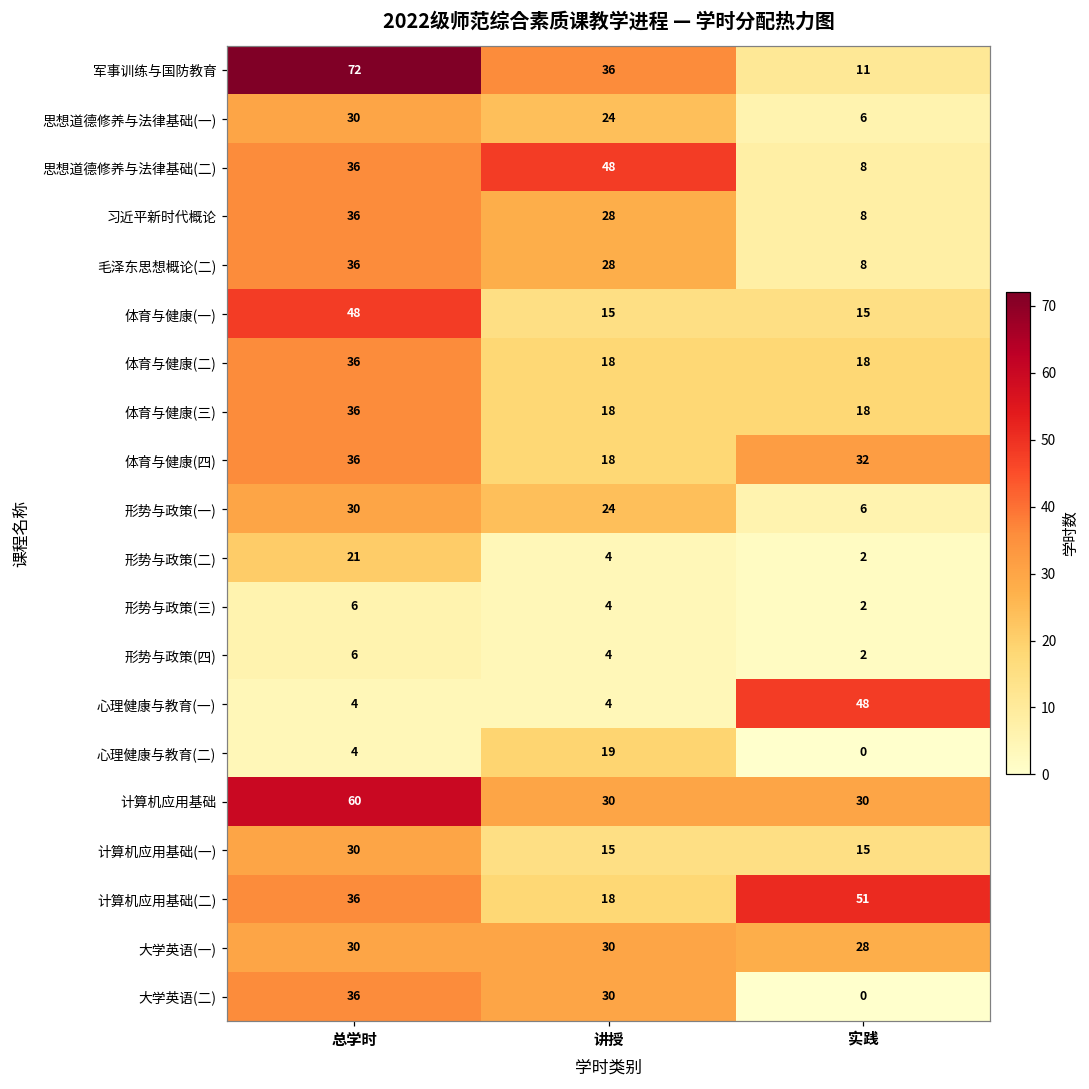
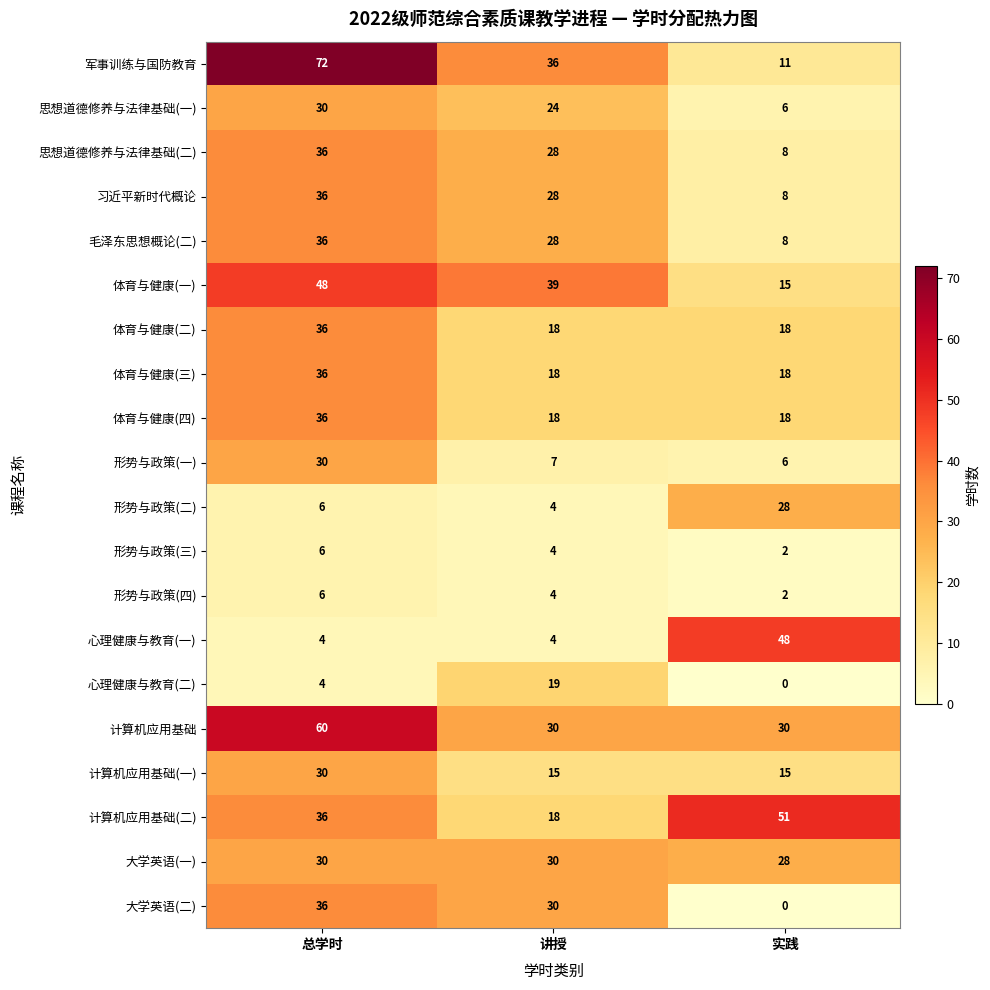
思想道德修养与法律基础(二), 讲授: 48 -> 28
体育与健康(一), 讲授: 15 -> 39
体育与健康(四), 实践: 32 -> 18
形势与政策(一), 讲授: 24 -> 7
形势与政策(二), 总学时: 21 -> 6
形势与政策(二), 实践: 2 -> 28
